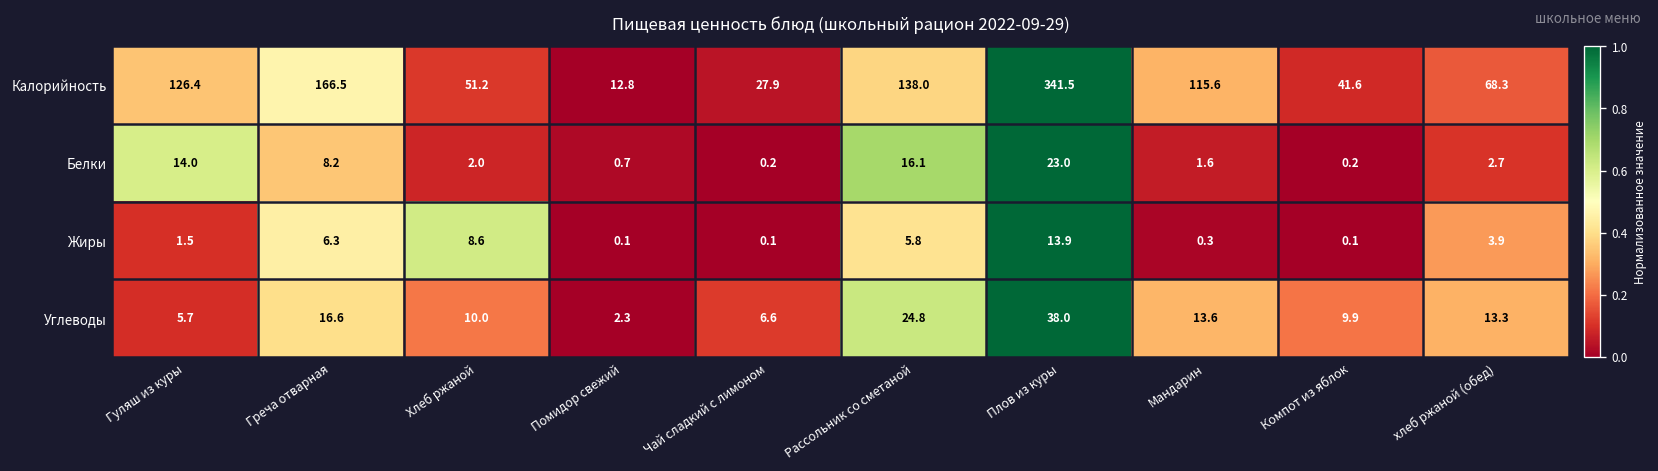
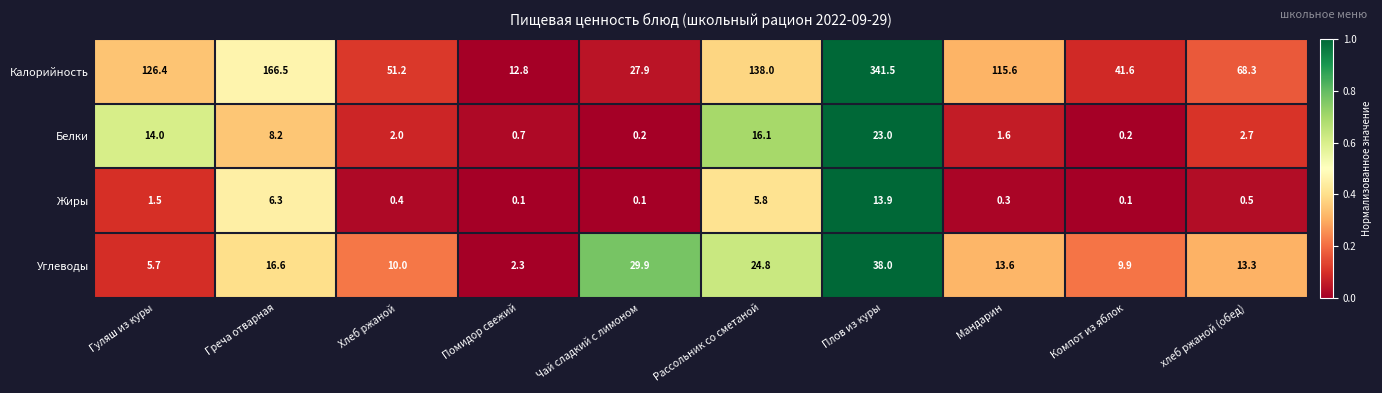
Жиры, Хлеб ржаной: 8.6 -> 0.4
Жиры, хлеб ржаной (обед): 3.9 -> 0.5
Углеводы, Чай сладкий с лимоном: 6.6 -> 29.9
